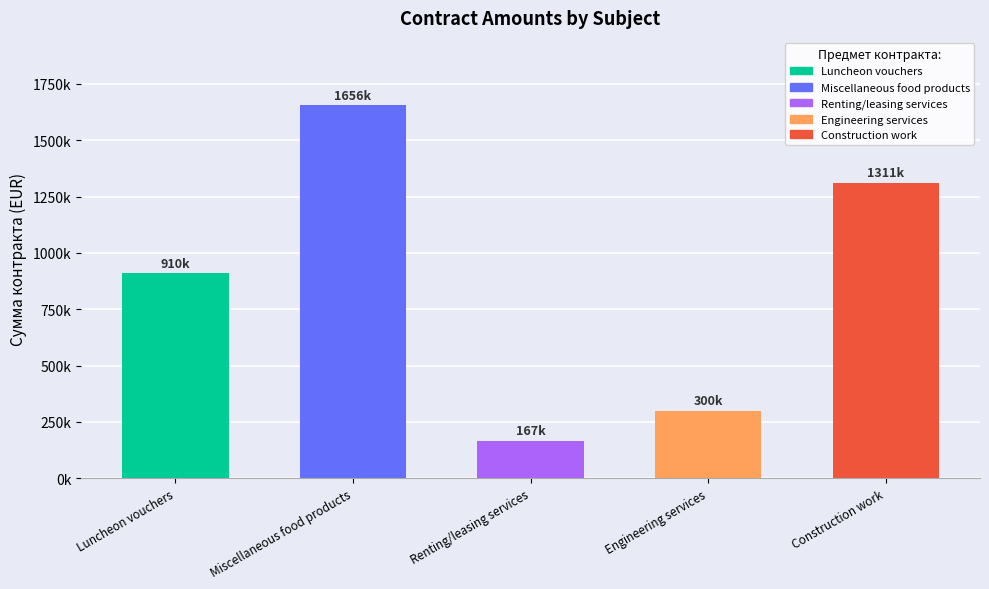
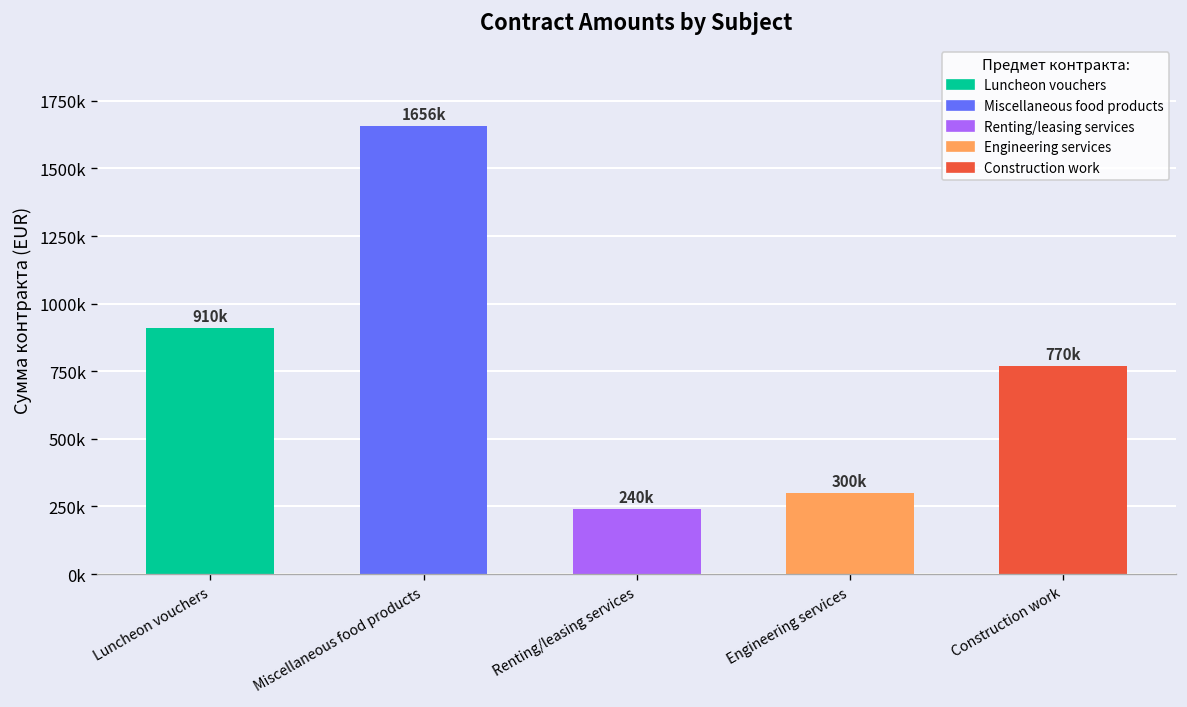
Renting/leasing services: 167k -> 240k
Construction work: 1311k -> 770k
